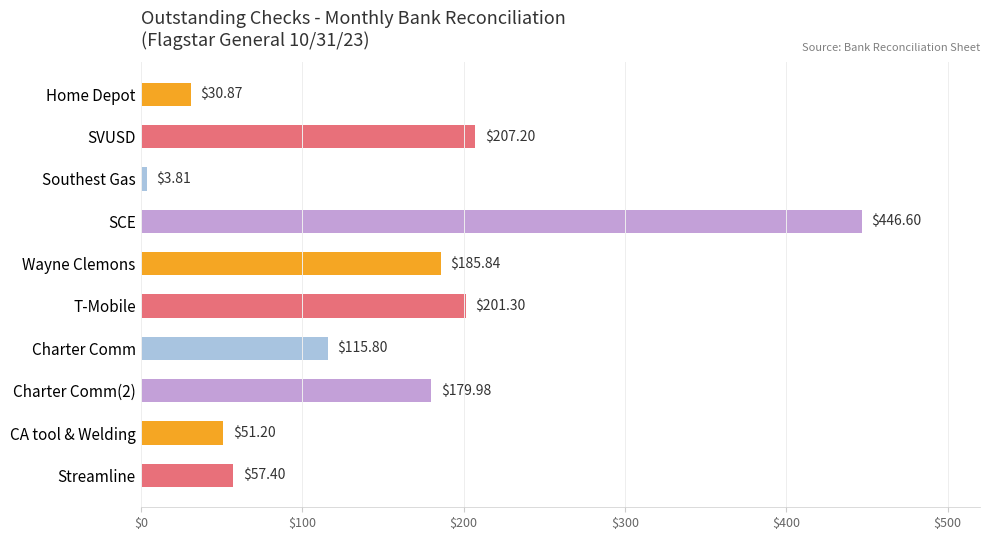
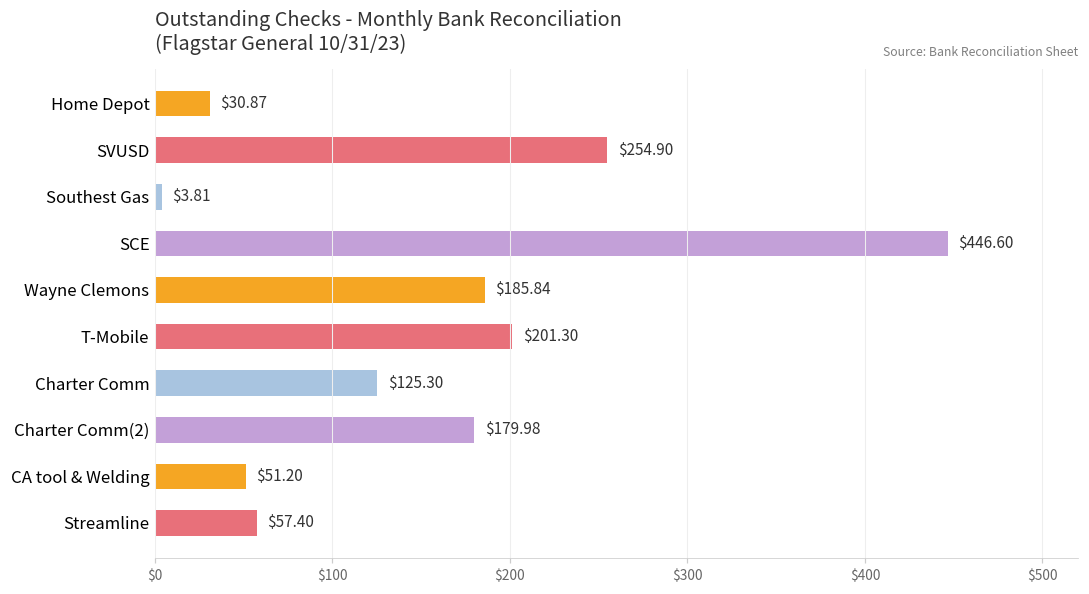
SVUSD: $207.20 -> $254.90
Charter Comm: $115.80 -> $125.30
